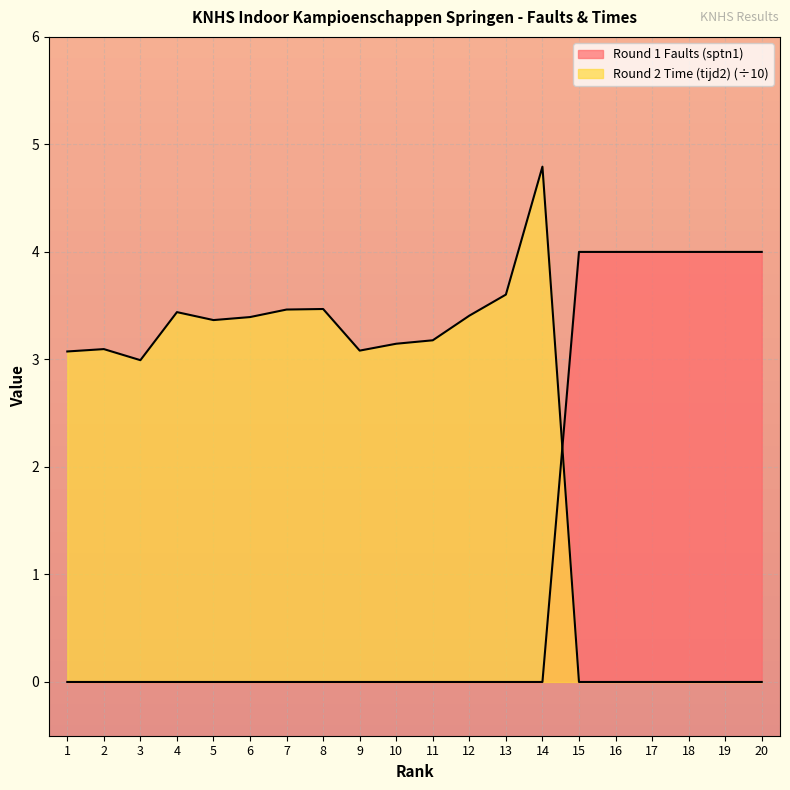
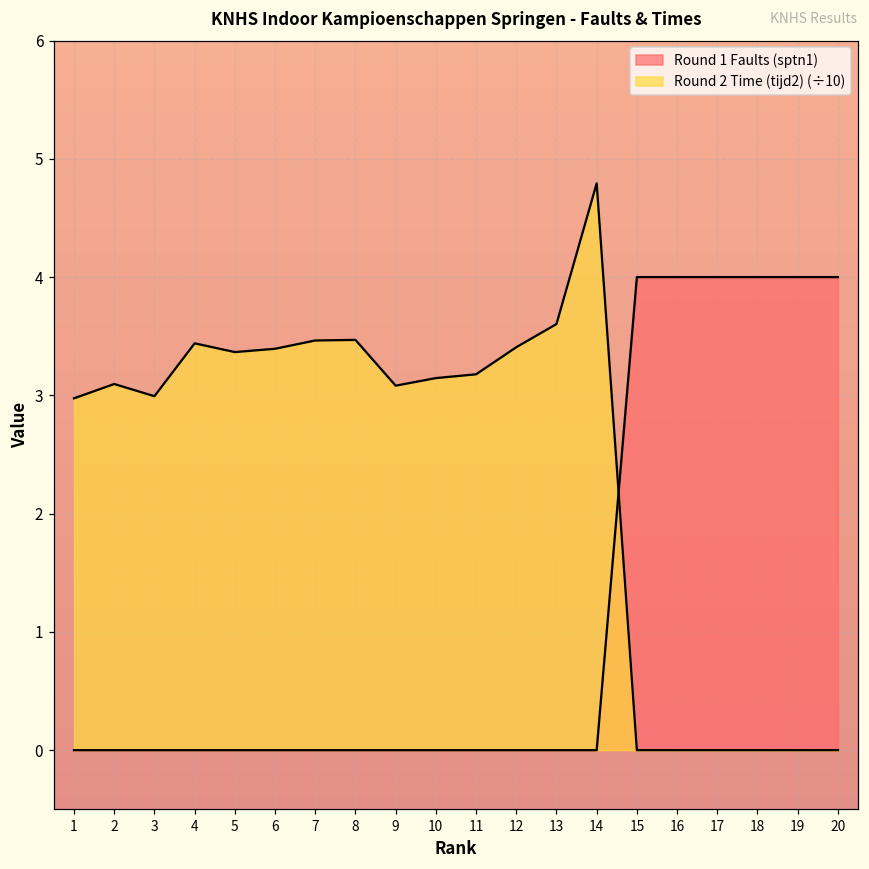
Round 2 Time (tijd2) (÷10), 1: 3.07 -> 2.98
